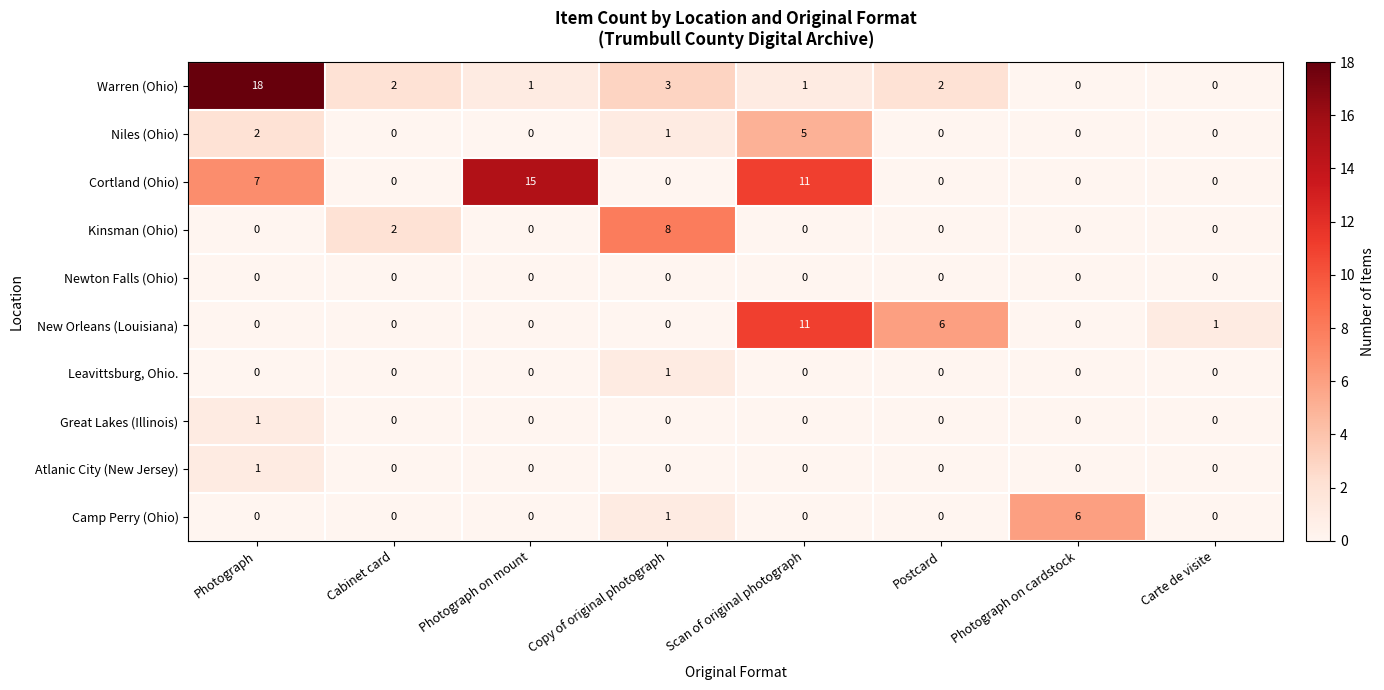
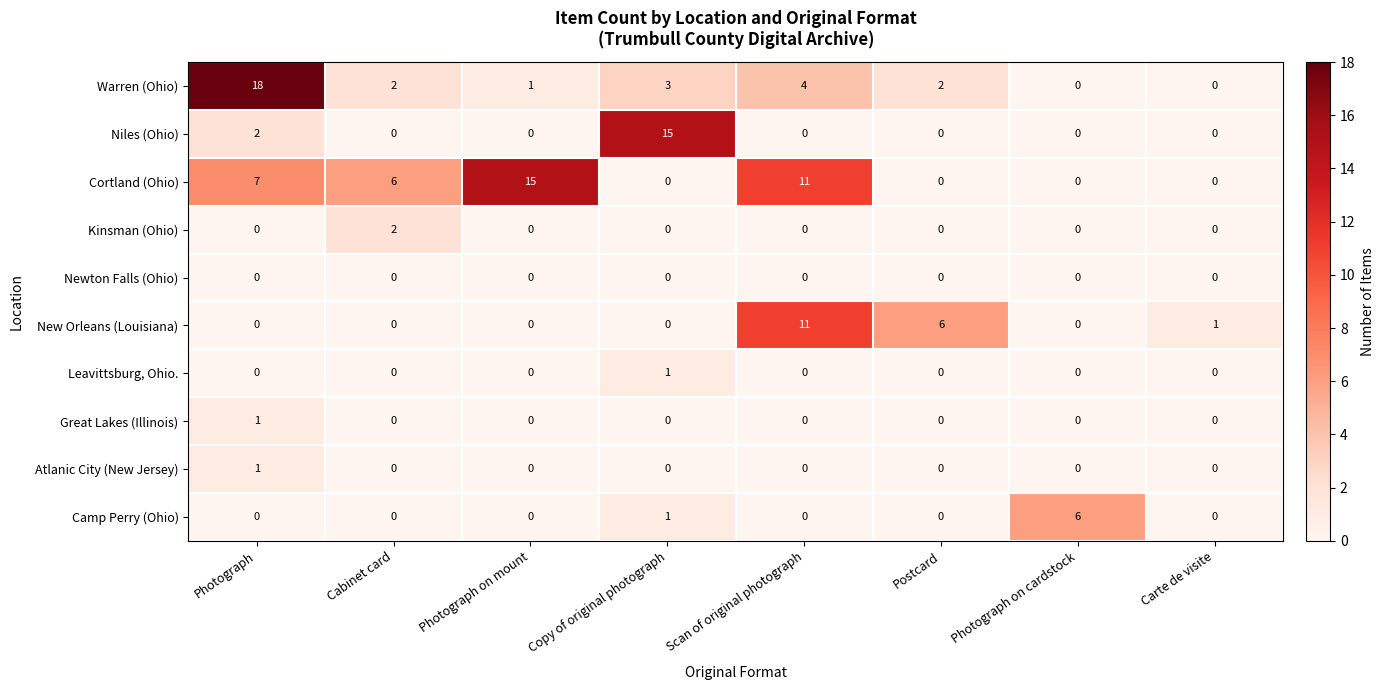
Warren (Ohio), Scan of original photograph: 1 -> 4
Niles (Ohio), Copy of original photograph: 1 -> 15
Niles (Ohio), Scan of original photograph: 5 -> 0
Cortland (Ohio), Cabinet card: 0 -> 6
Kinsman (Ohio), Copy of original photograph: 8 -> 0
